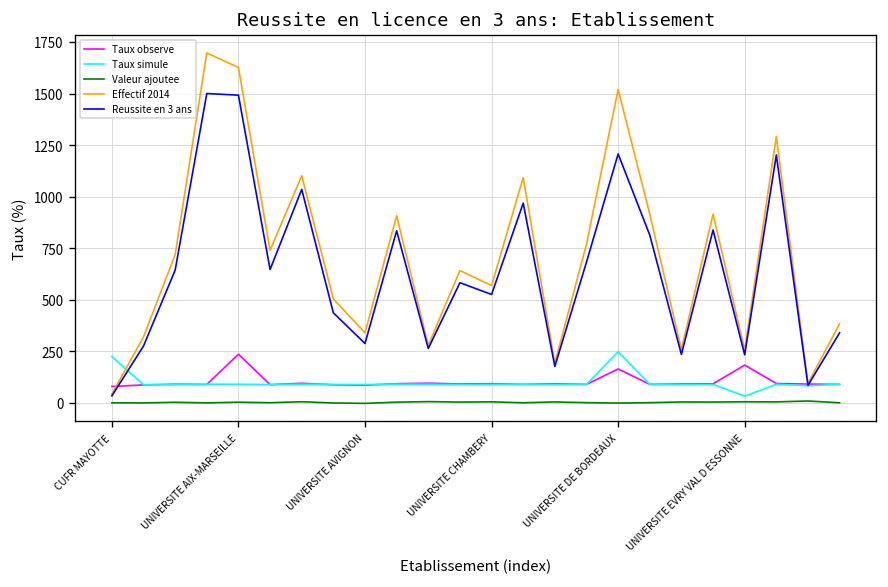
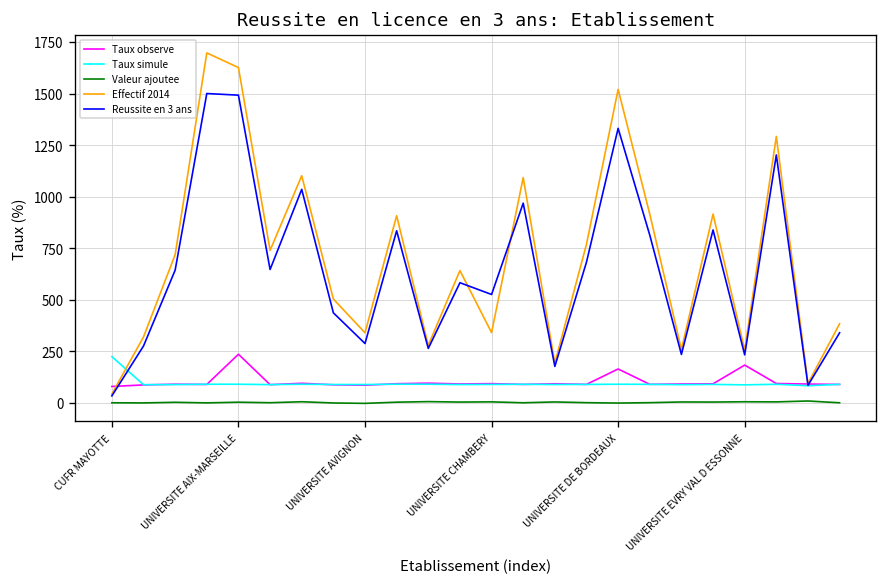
Effectif 2014, UNIVERSITE CHAMBERY: 570 -> 340
Taux simule, UNIVERSITE DE BORDEAUX: 250 -> 90
Reussite en 3 ans, UNIVERSITE DE BORDEAUX: 1210 -> 1330
Taux simule, UNIVERSITE EVRY VAL D ESSONNE: 30 -> 90
